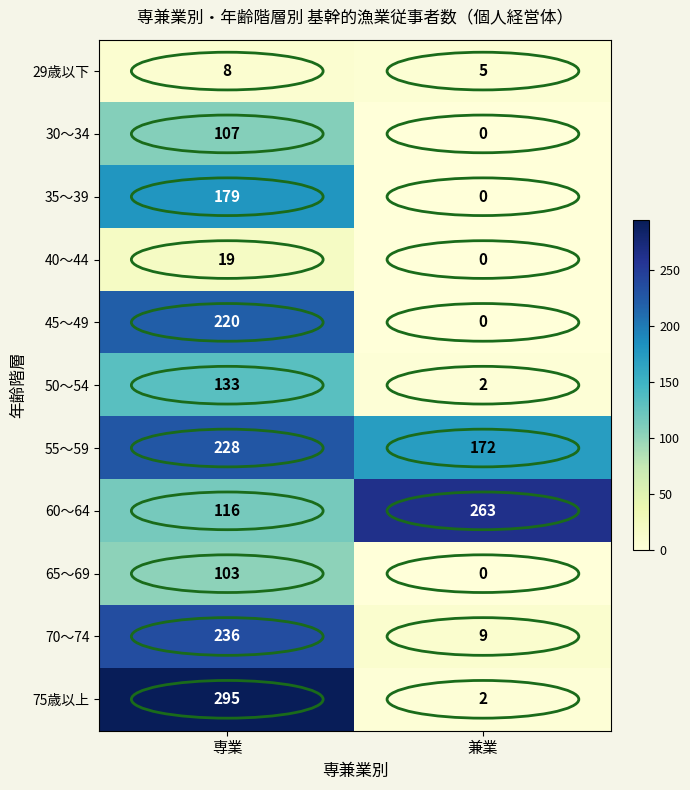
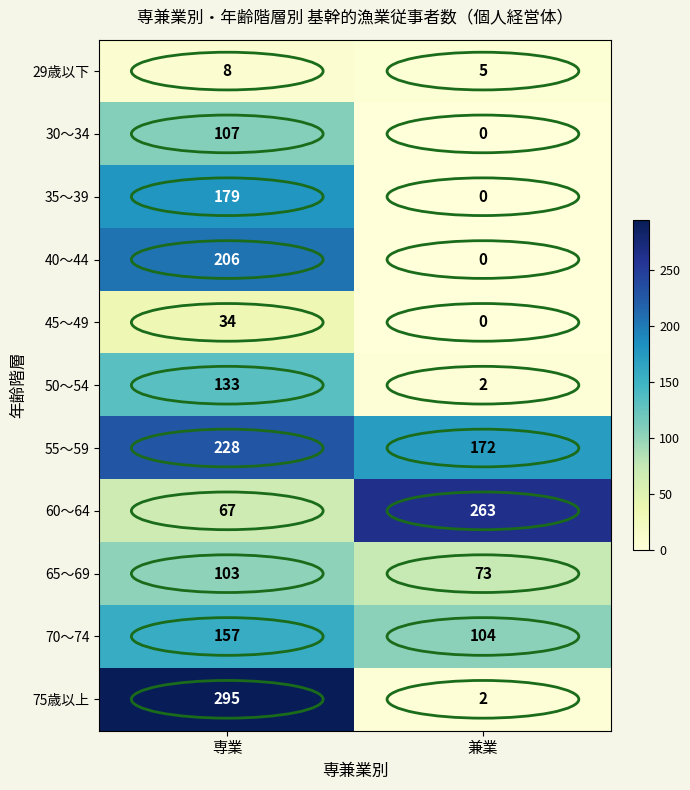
40～44, 専業: 19 -> 206
45～49, 専業: 220 -> 34
60～64, 専業: 116 -> 67
65～69, 兼業: 0 -> 73
70～74, 専業: 236 -> 157
70～74, 兼業: 9 -> 104
